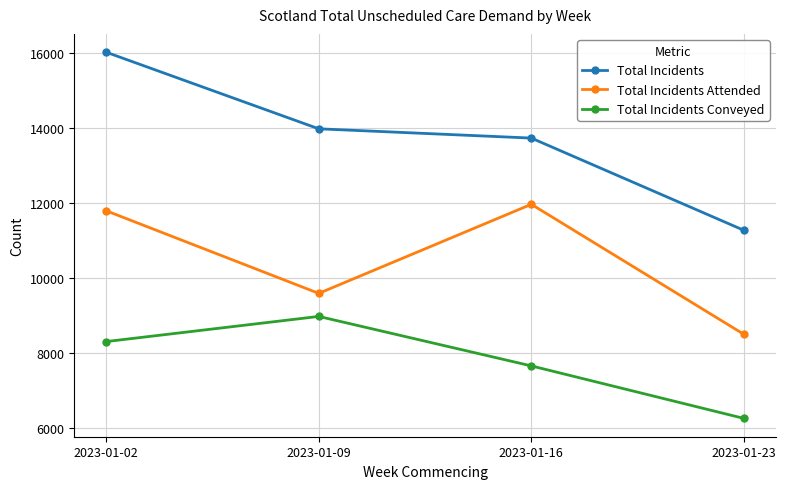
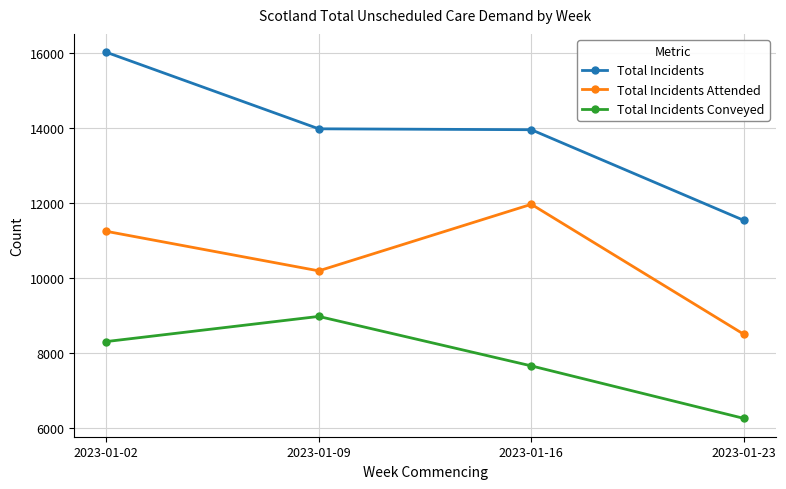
Total Incidents Attended, 2023-01-02: 11800 -> 11200
Total Incidents Attended, 2023-01-09: 9600 -> 10200
Total Incidents, 2023-01-16: 13700 -> 13900
Total Incidents, 2023-01-23: 11300 -> 11500
